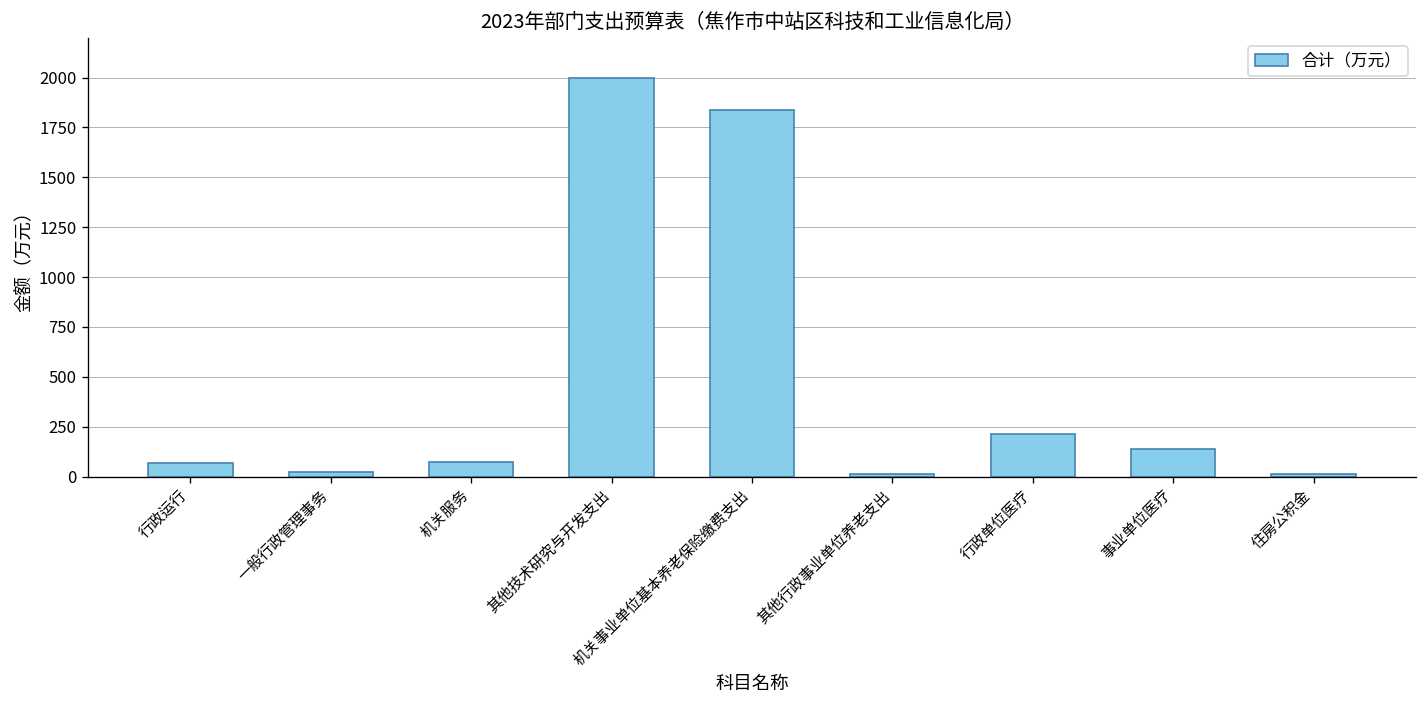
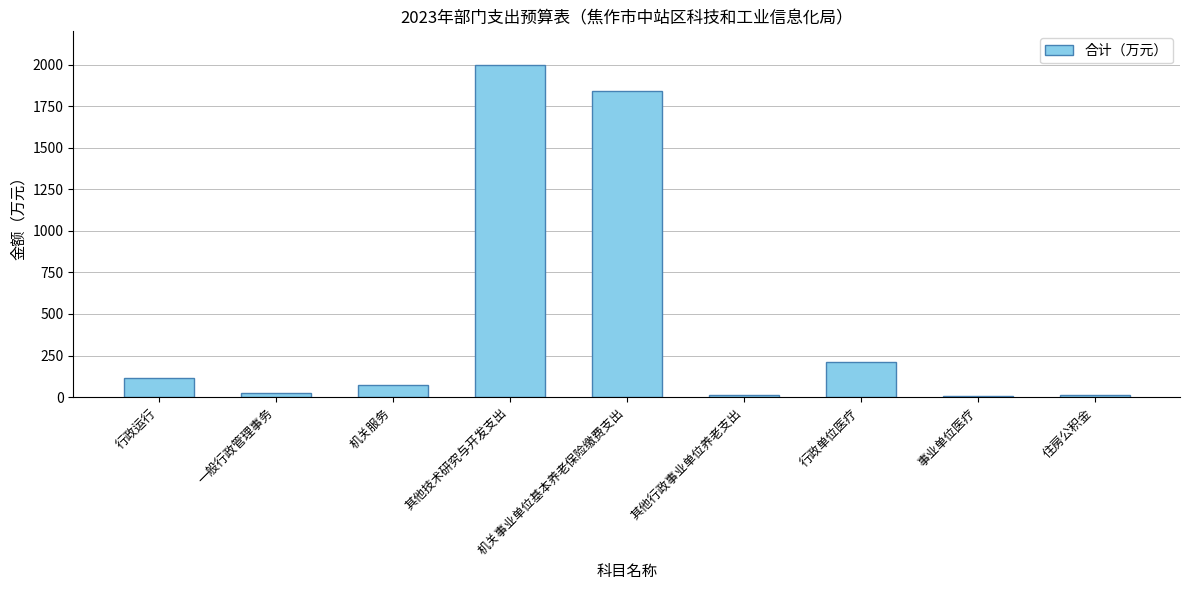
行政运行: 70 -> 120
事业单位医疗: 140 -> 0
